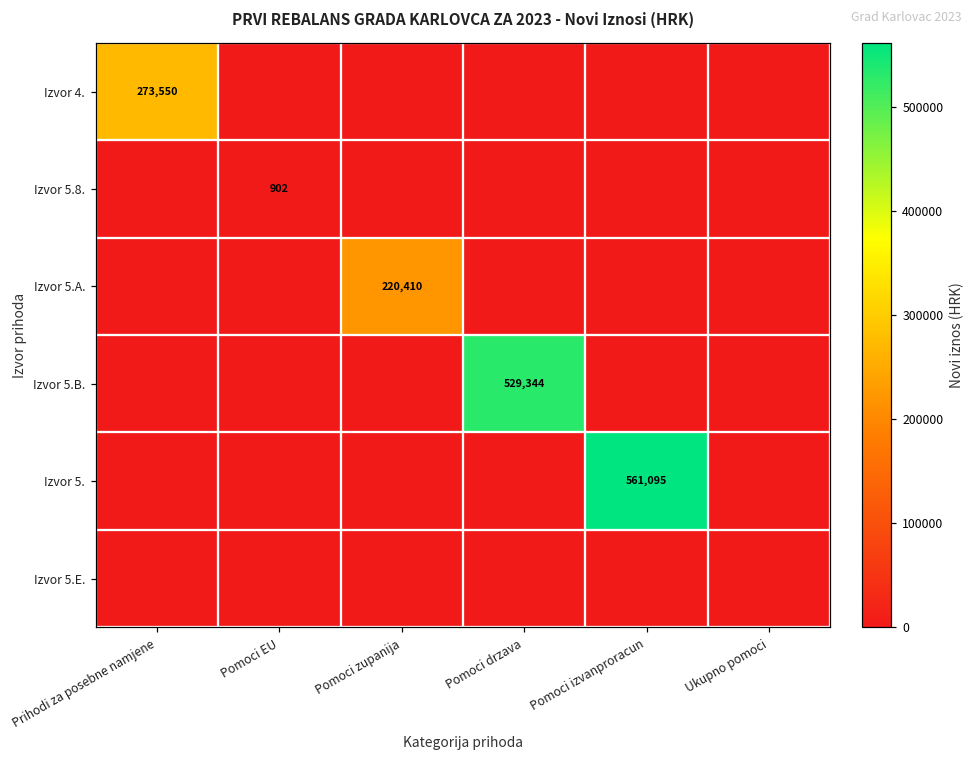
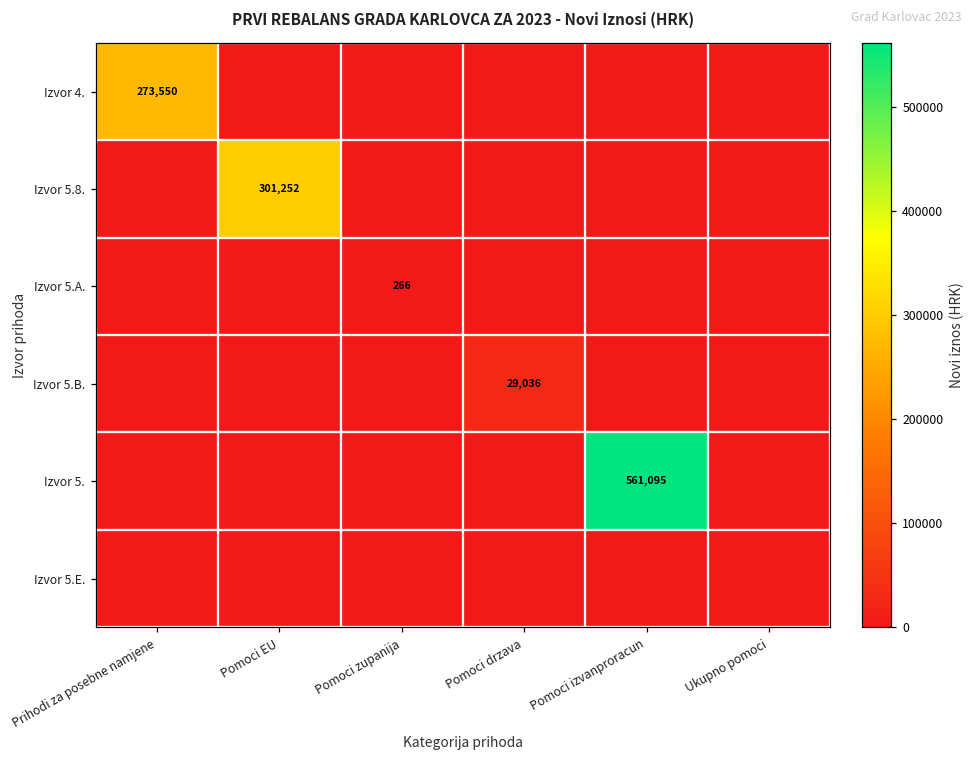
Izvor 5.8., Pomoci EU: 902 -> 301,252
Izvor 5.A., Pomoci zupanija: 220,410 -> 266
Izvor 5.B., Pomoci drzava: 529,344 -> 29,036
